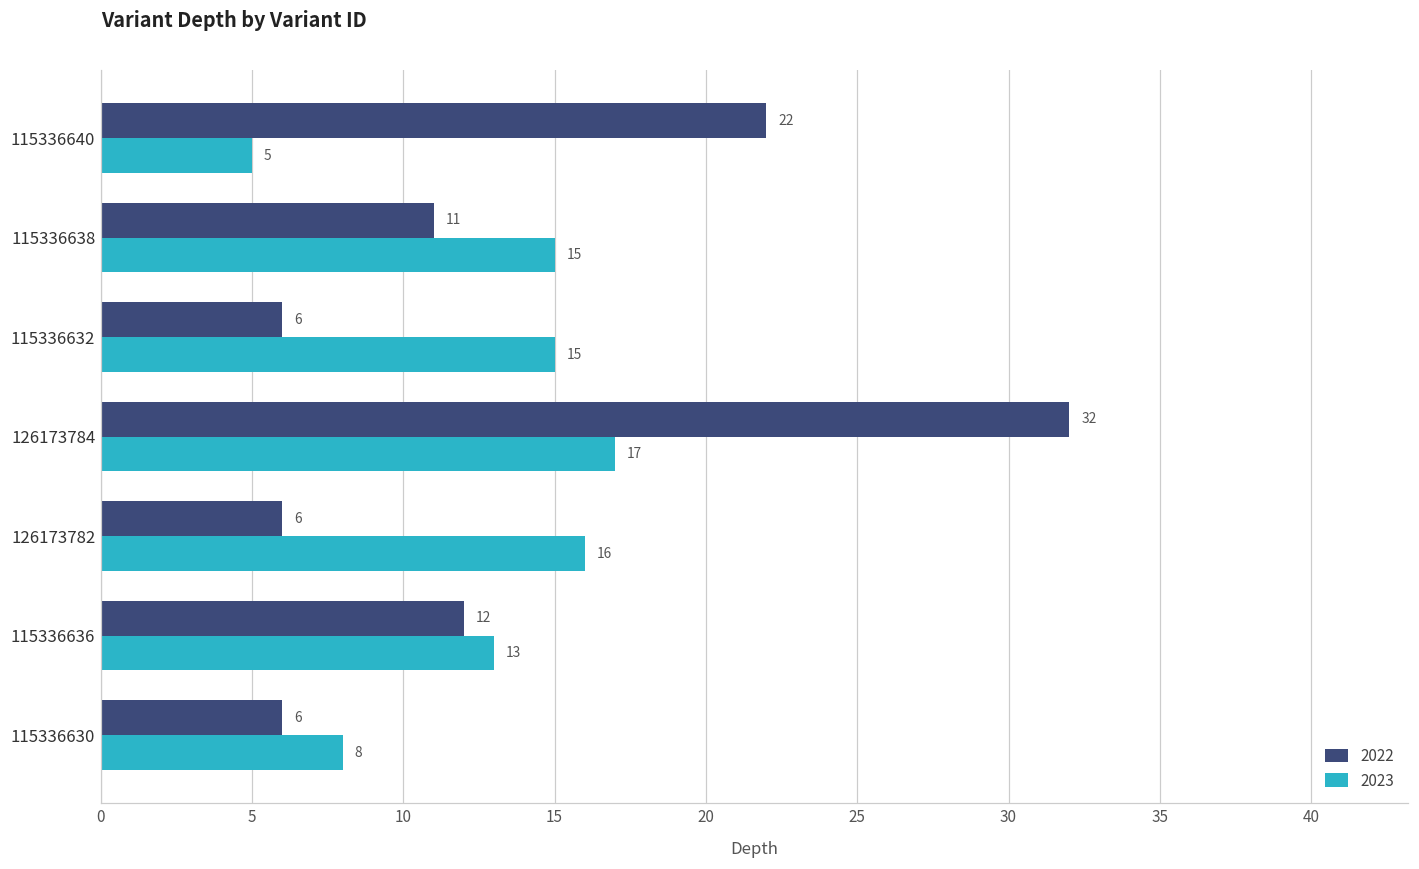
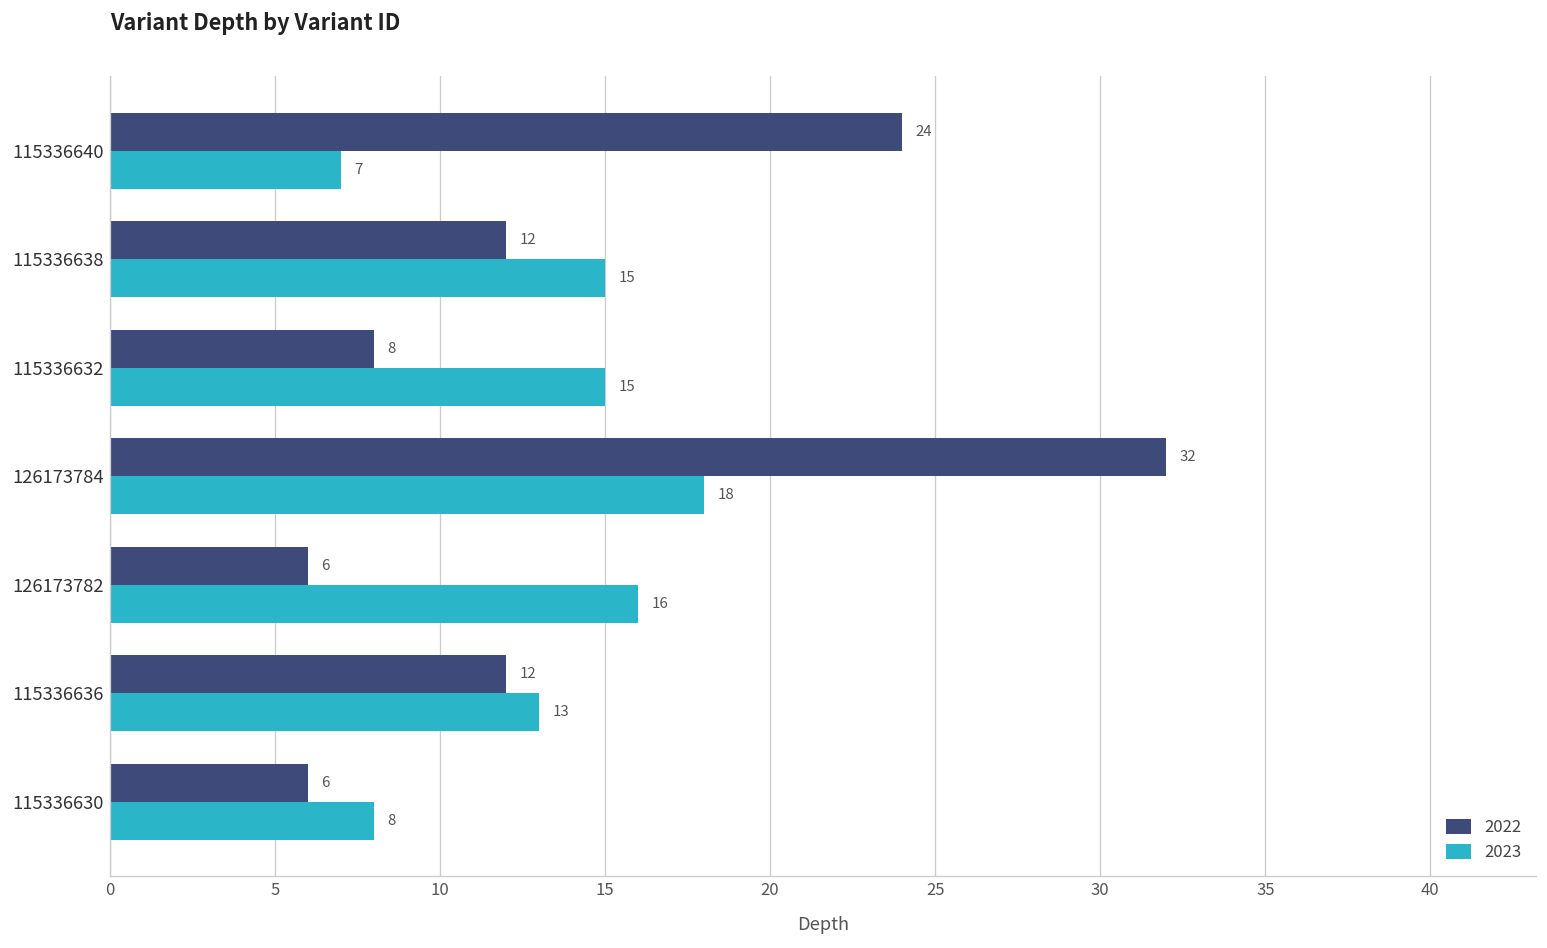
2022, 115336640: 22 -> 24
2023, 115336640: 5 -> 7
2022, 115336638: 11 -> 12
2022, 115336632: 6 -> 8
2023, 126173784: 17 -> 18
